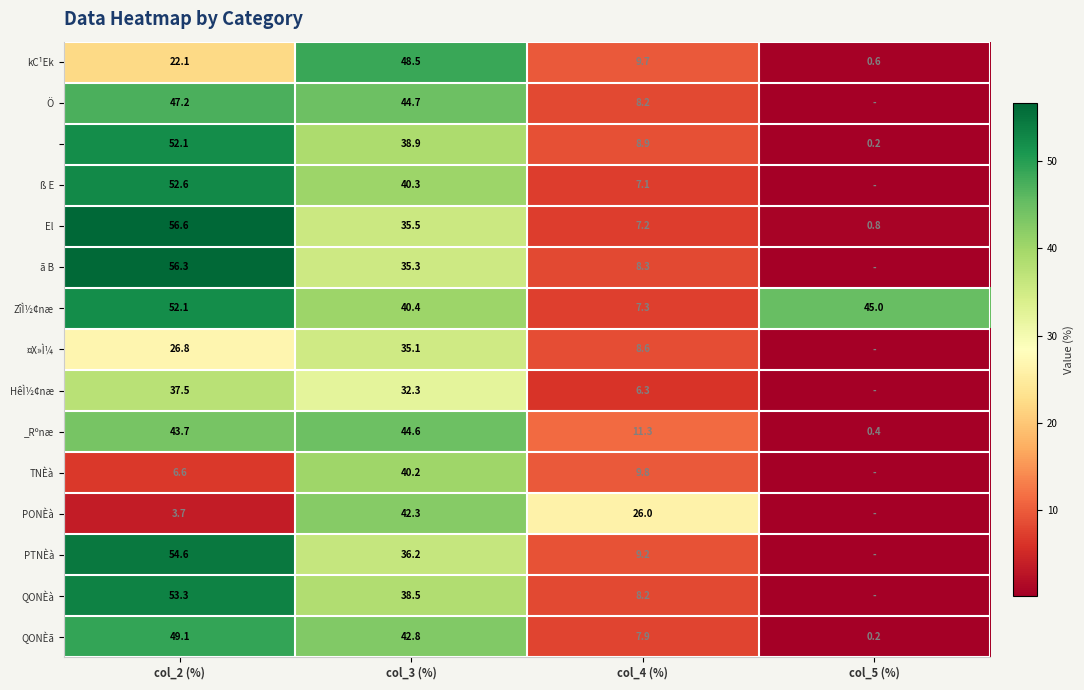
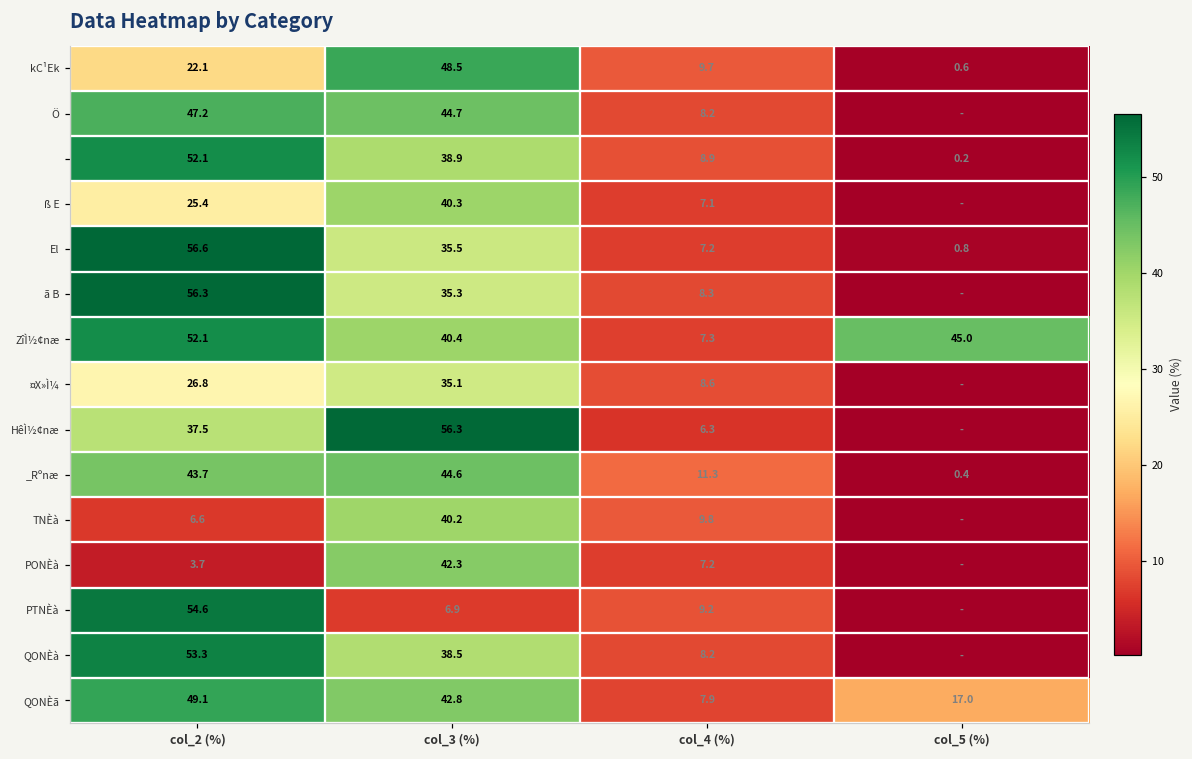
ß E, col_2 (%): 52.6 -> 25.4
HêÌ½¢næ, col_3 (%): 32.3 -> 56.3
PONÈà, col_4 (%): 26.0 -> 7.2
PTNÈà, col_3 (%): 36.2 -> 6.9
QONÈã, col_5 (%): 0.2 -> 17.0
